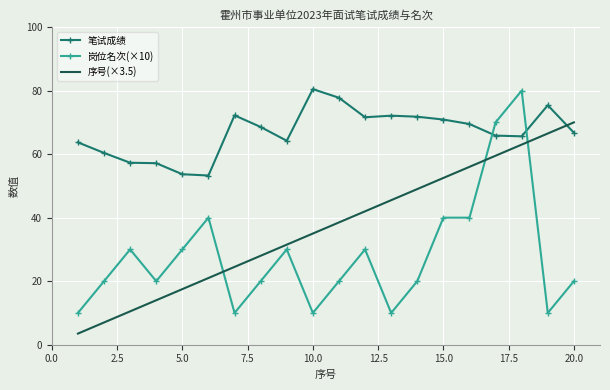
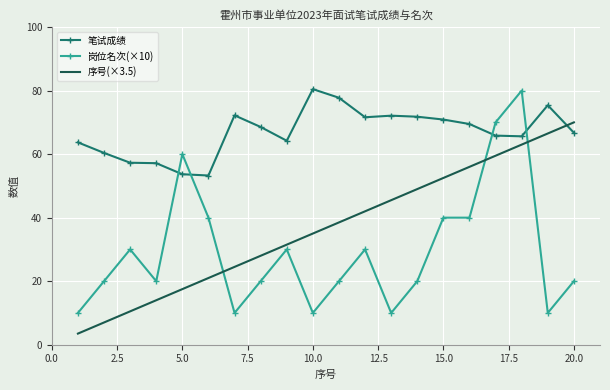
岗位名次(×10), 5.0: 30 -> 60
